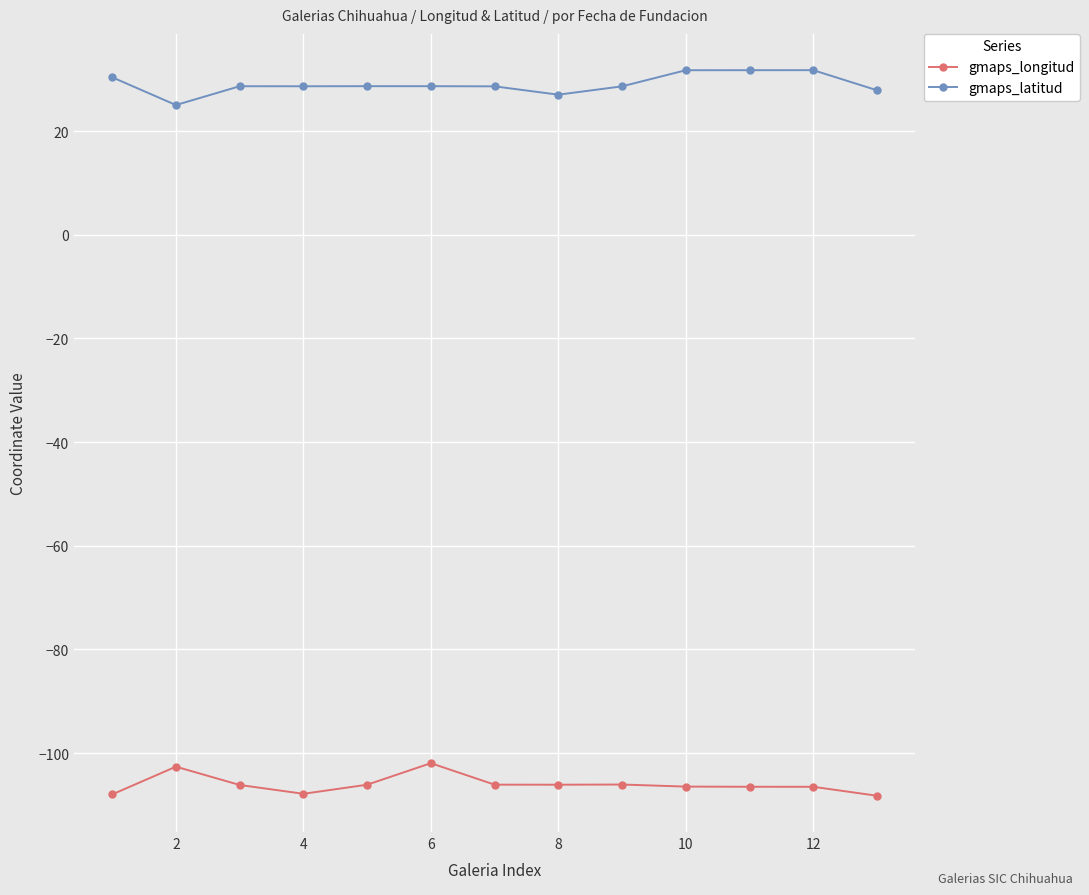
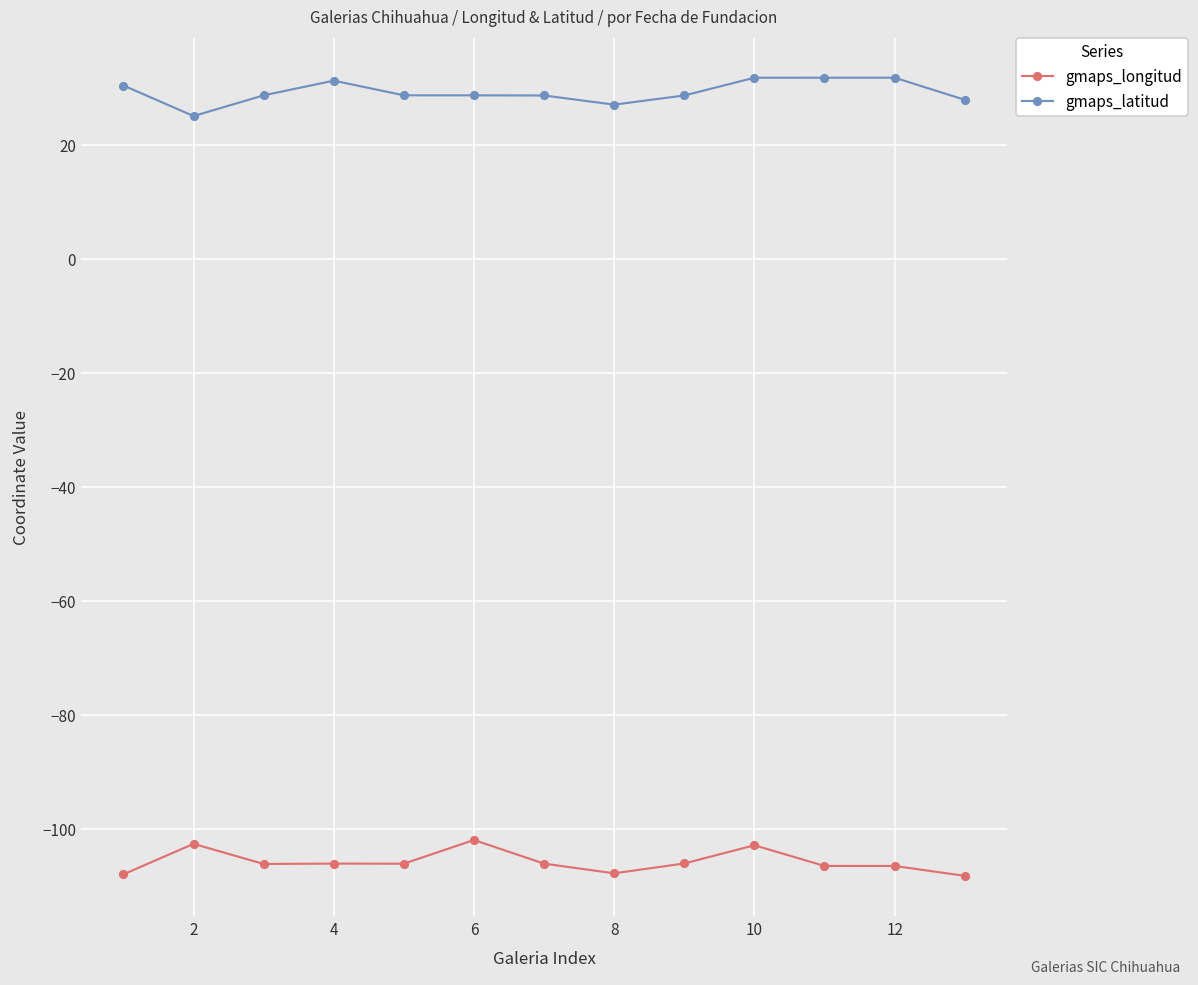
gmaps_longitud, 4: -108 -> -106
gmaps_latitud, 4: 29 -> 31
gmaps_longitud, 8: -106 -> -108
gmaps_longitud, 10: -106 -> -103
